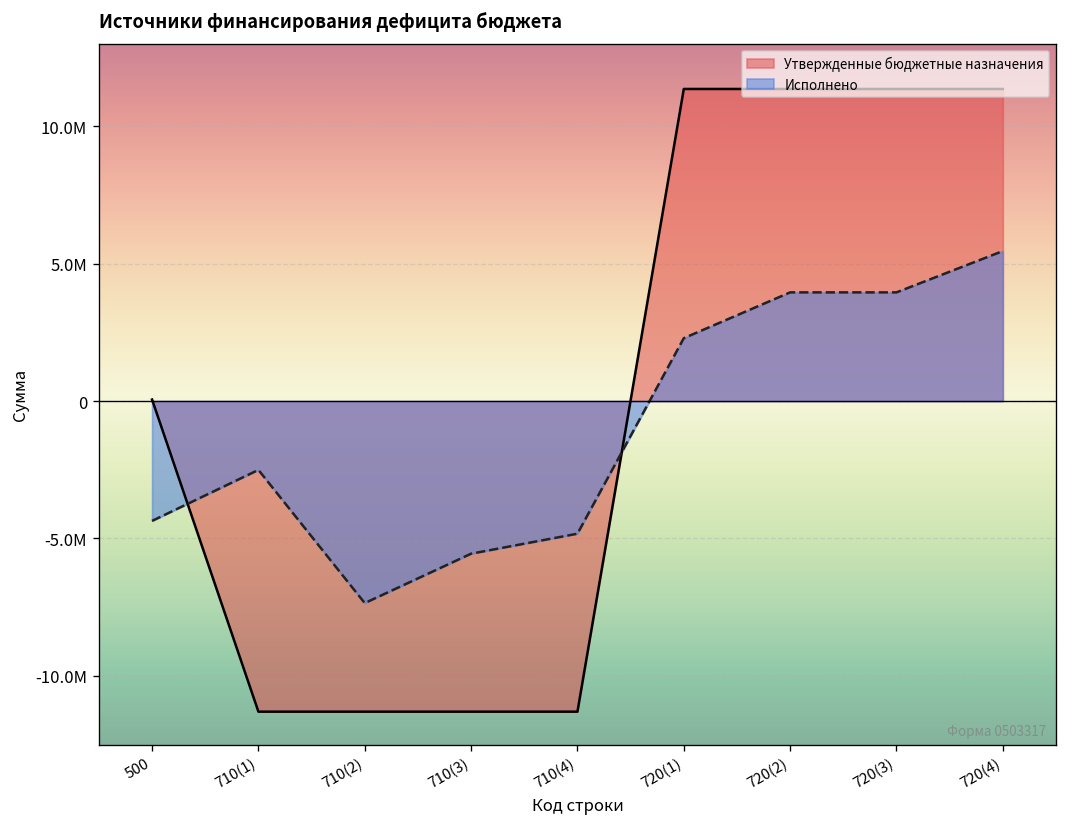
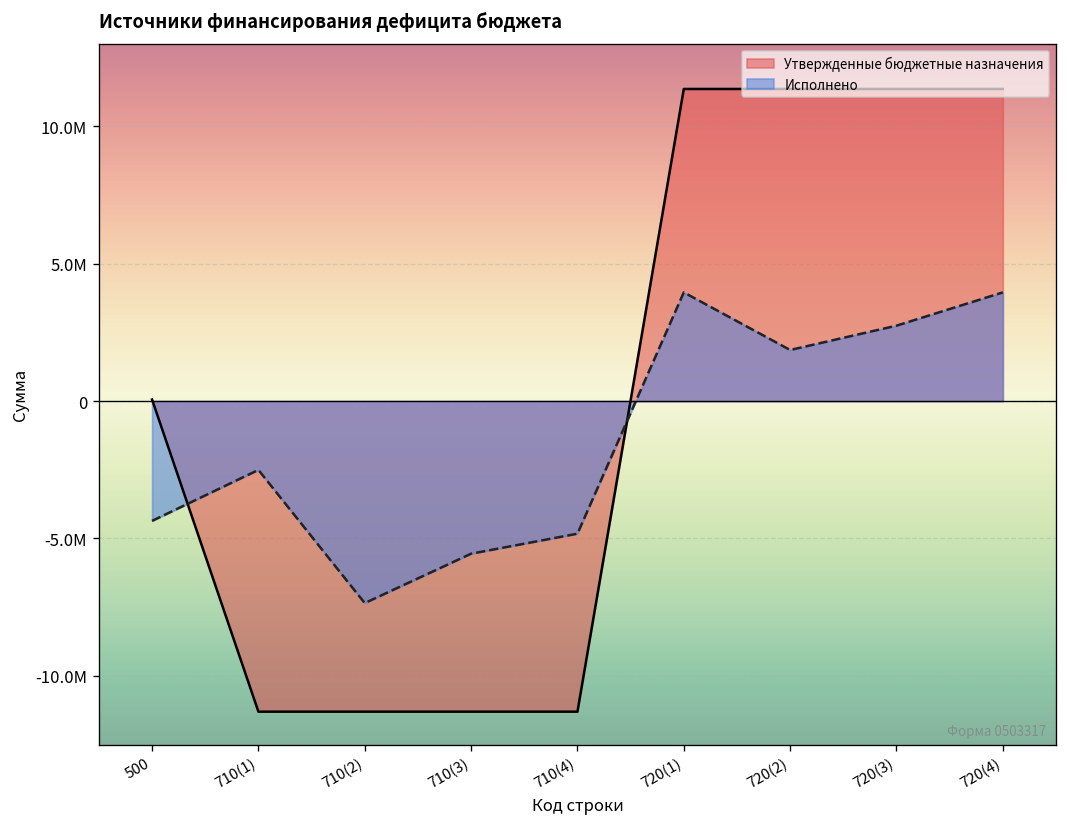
Исполнено, 720(1): 2300000 -> 4000000
Исполнено, 720(2): 4000000 -> 1900000
Исполнено, 720(3): 4000000 -> 2700000
Исполнено, 720(4): 5500000 -> 4000000
